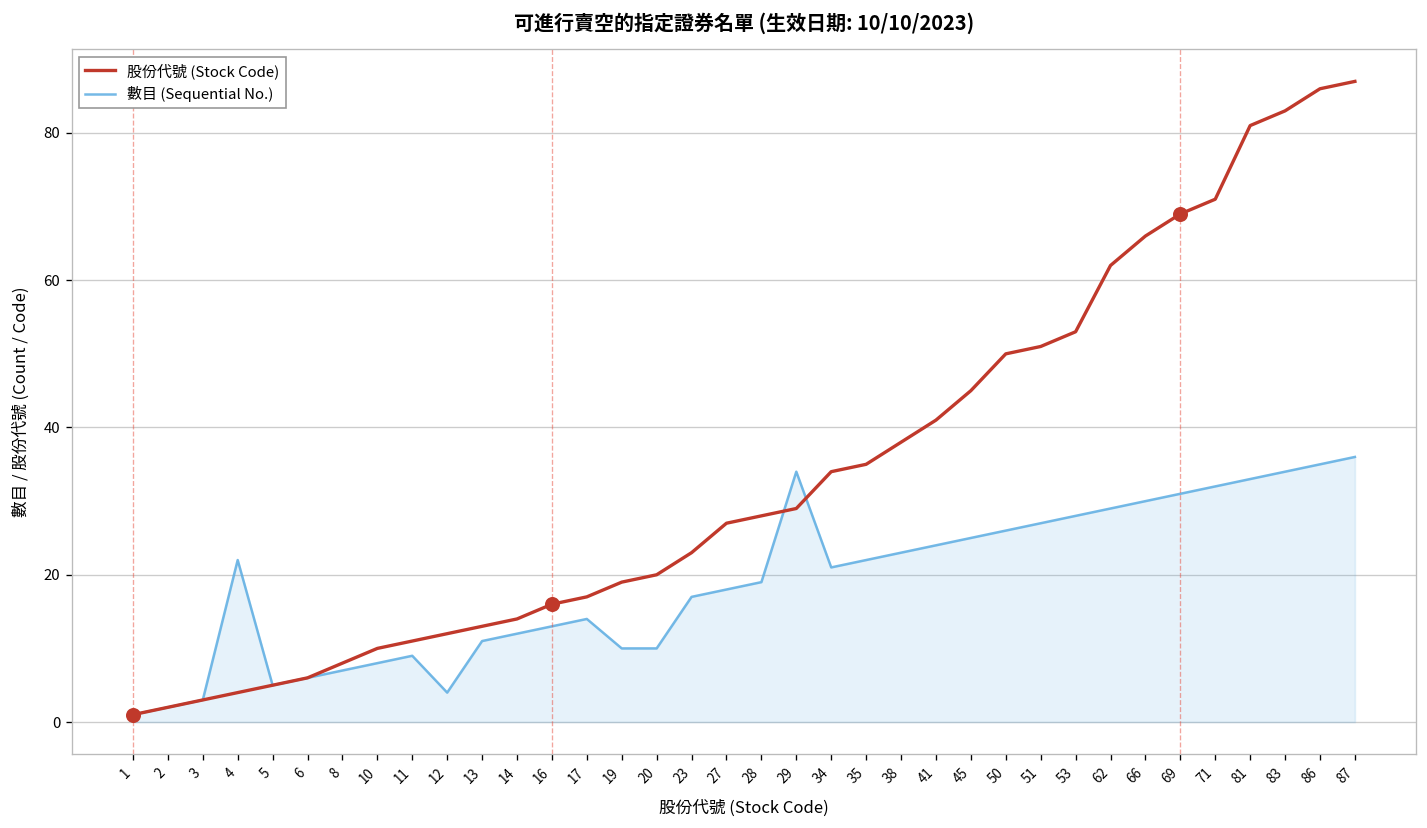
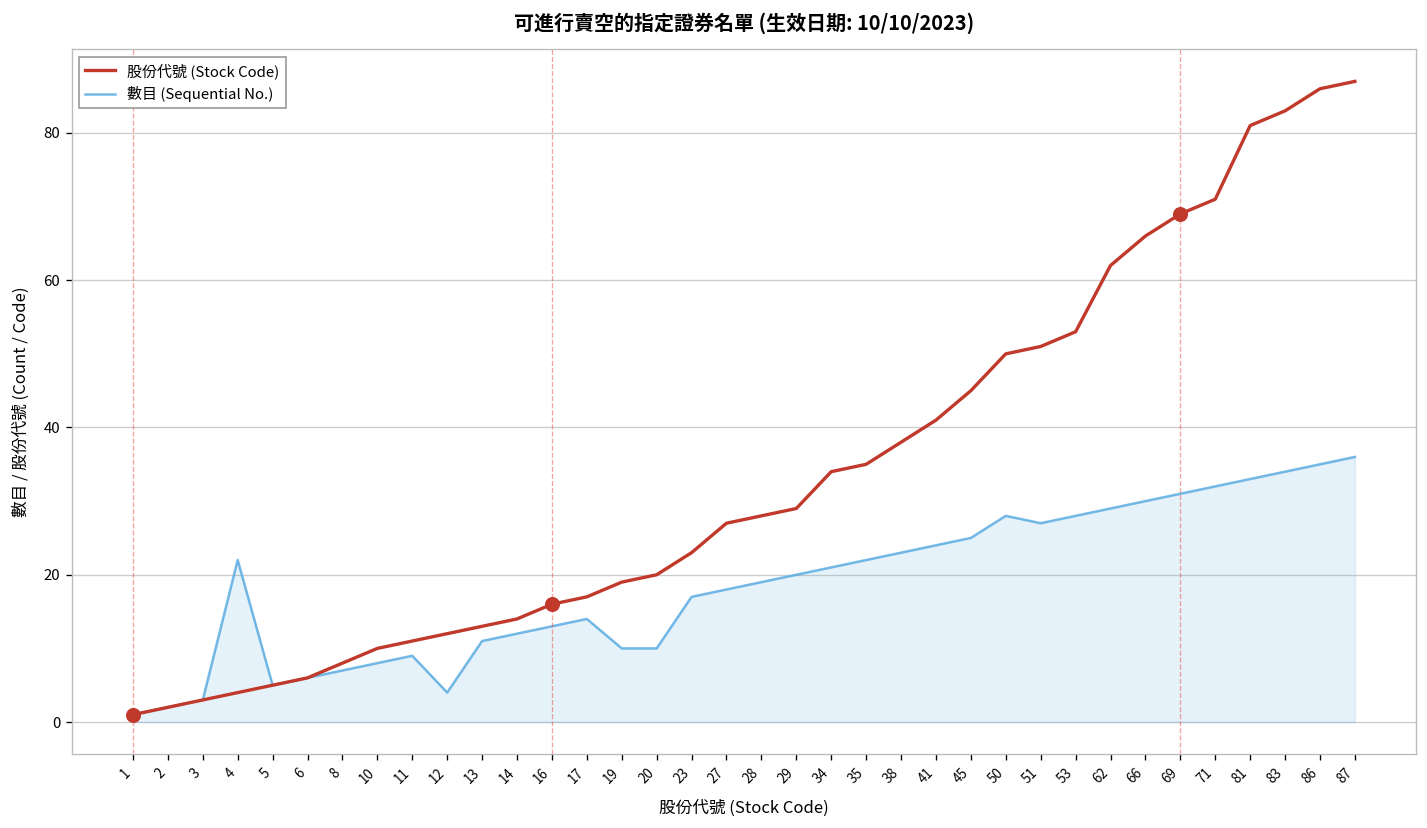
數目 (Sequential No.), 29: 34 -> 20
數目 (Sequential No.), 50: 26 -> 28
